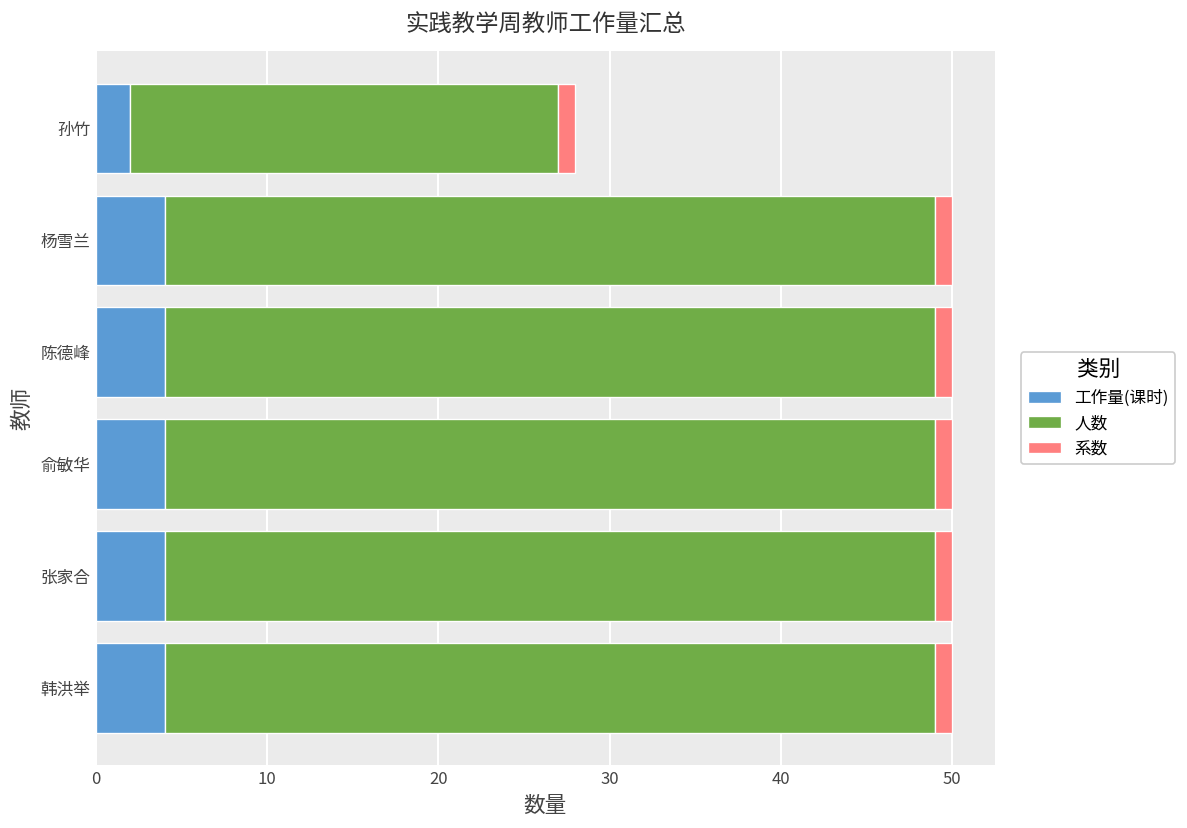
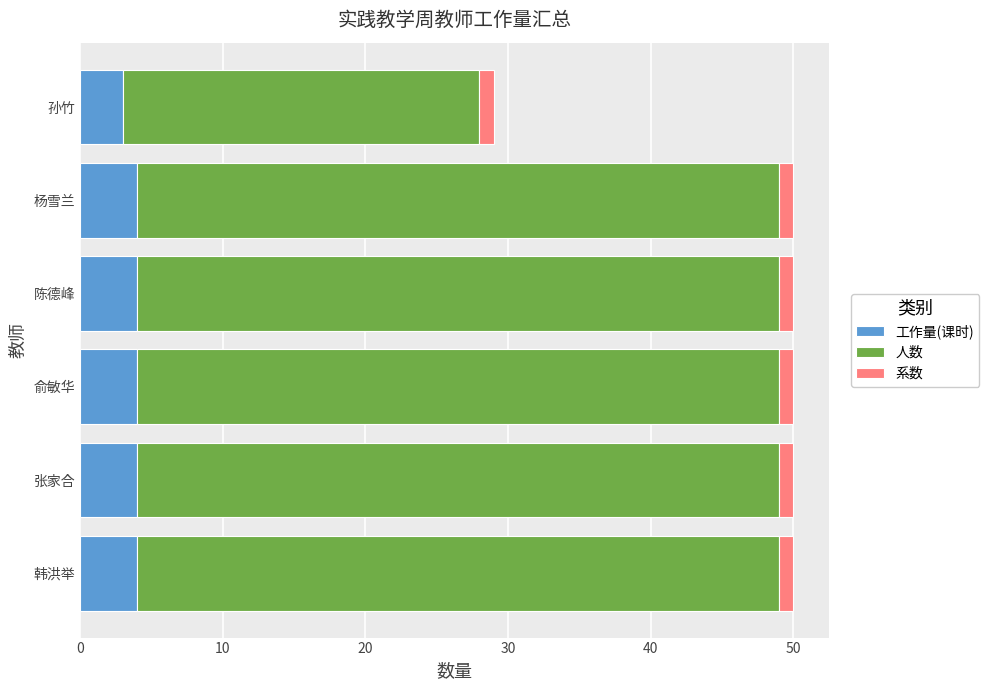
工作量(课时), 孙竹: 2 -> 3
